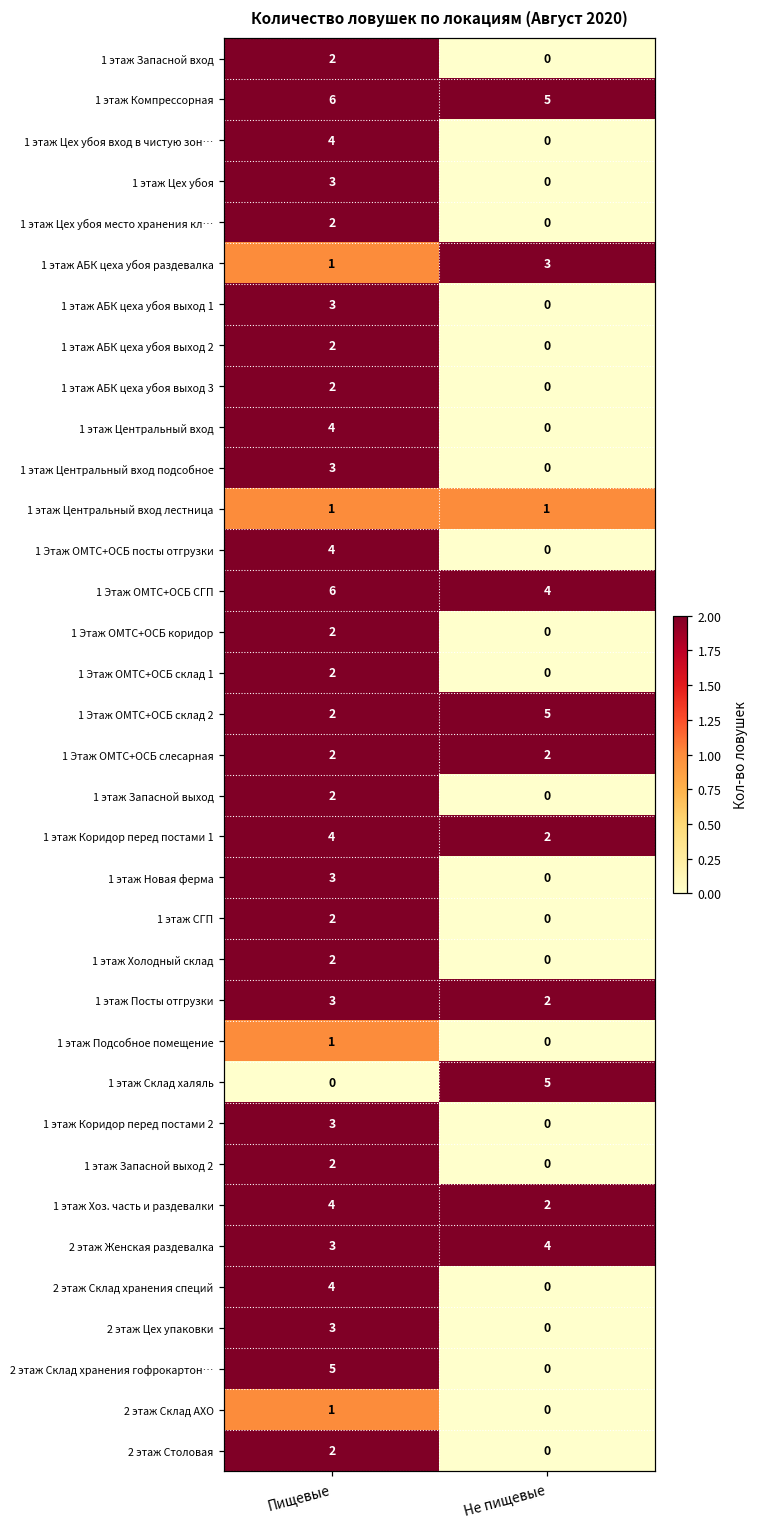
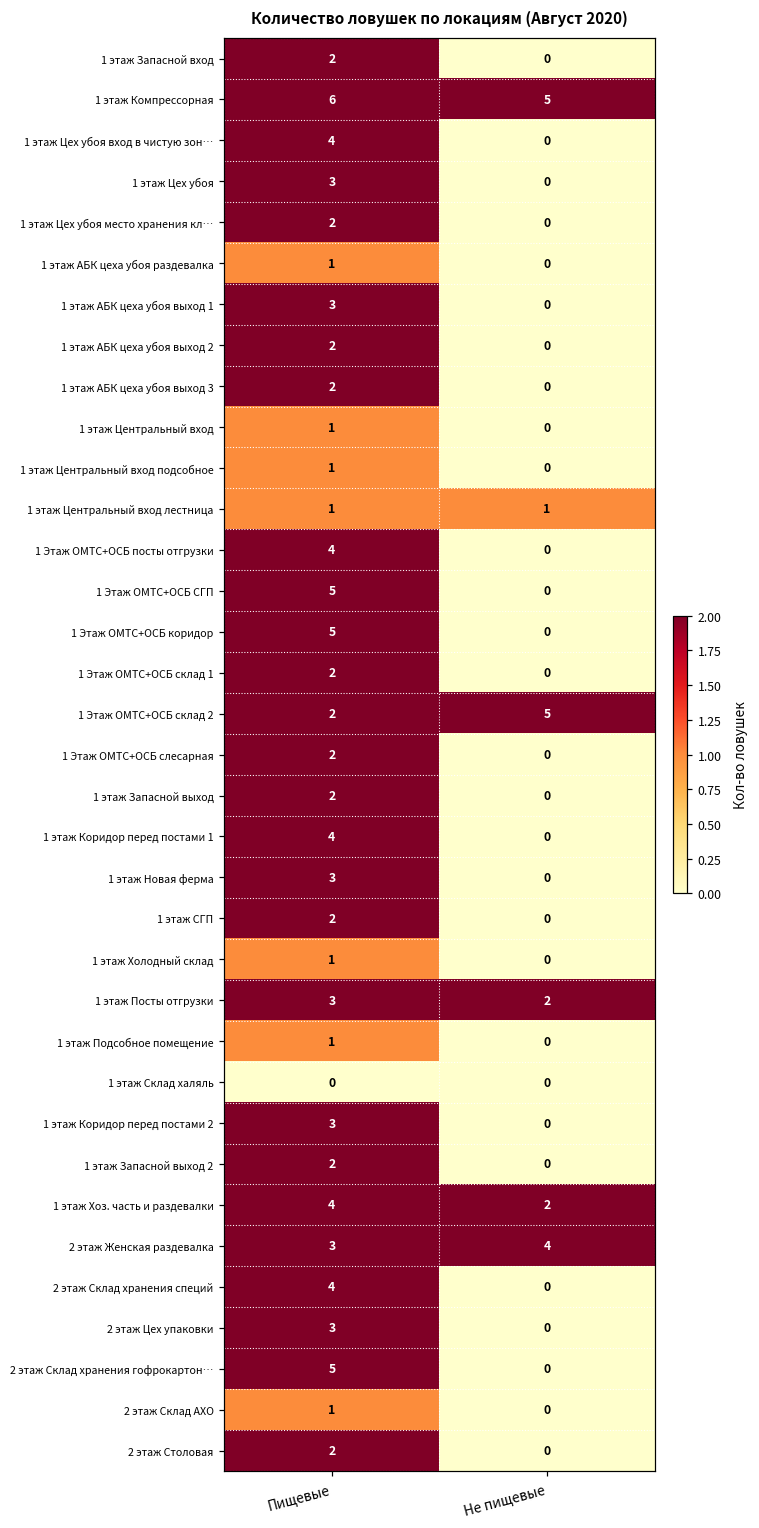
1 этаж АБК цеха убоя раздевалка, Не пищевые: 3 -> 0
1 этаж Центральный вход, Пищевые: 4 -> 1
1 этаж Центральный вход подсобное, Пищевые: 3 -> 1
1 Этаж ОМТС+ОСБ СГП, Пищевые: 6 -> 5
1 Этаж ОМТС+ОСБ СГП, Не пищевые: 4 -> 0
1 Этаж ОМТС+ОСБ коридор, Пищевые: 2 -> 5
1 Этаж ОМТС+ОСБ слесарная, Не пищевые: 2 -> 0
1 этаж Коридор перед постами 1, Не пищевые: 2 -> 0
1 этаж Холодный склад, Пищевые: 2 -> 1
1 этаж Склад халяль, Не пищевые: 5 -> 0
